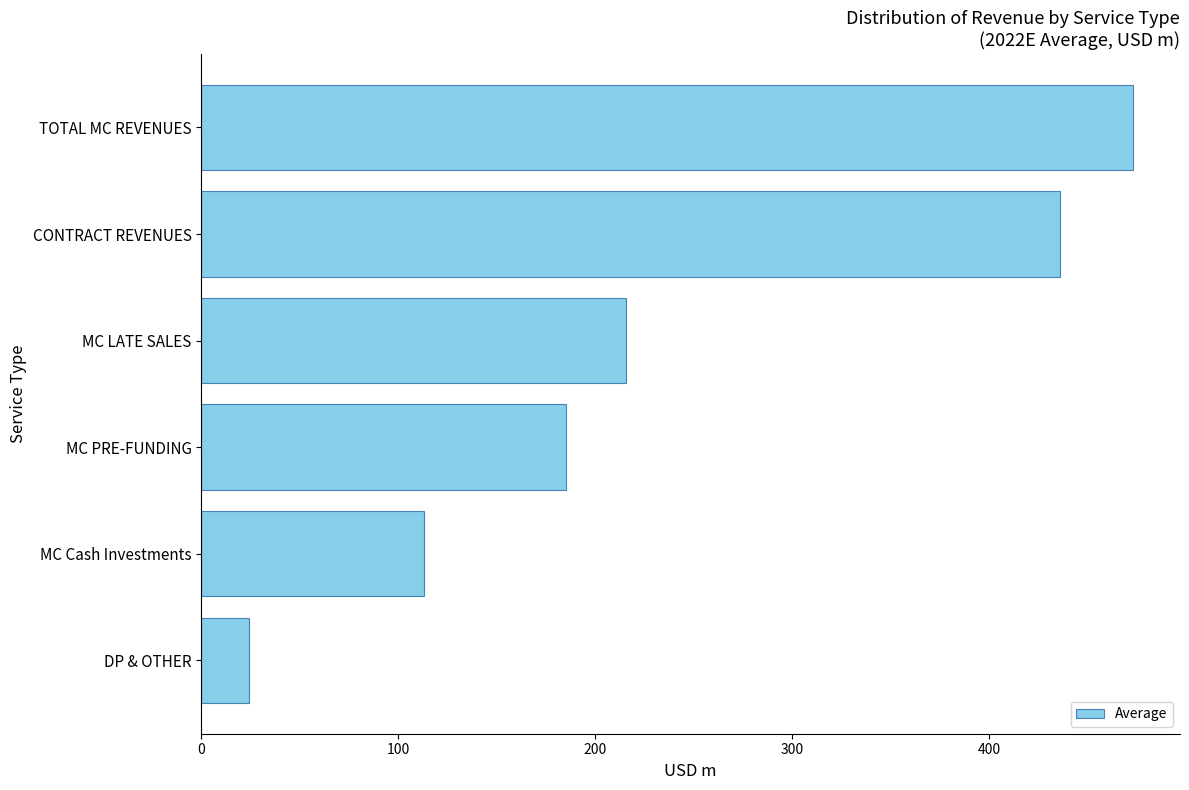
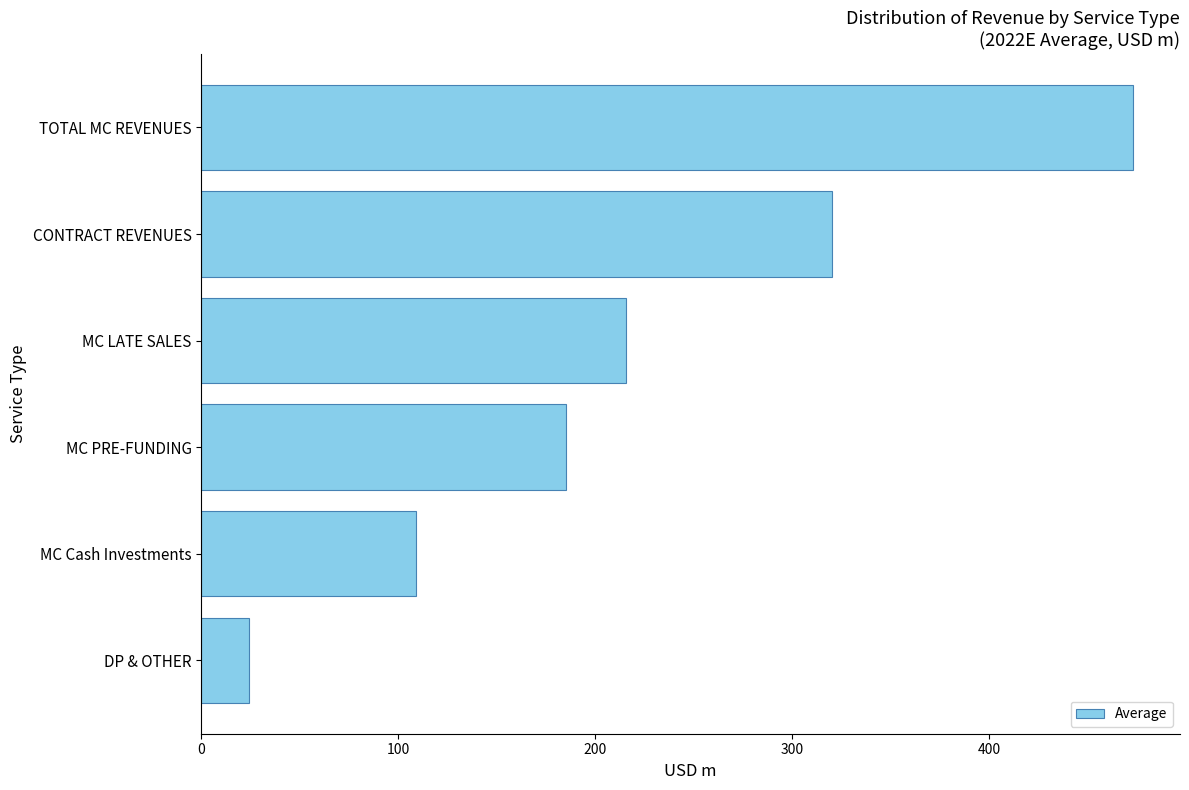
CONTRACT REVENUES: 436 -> 320
MC Cash Investments: 113 -> 109
